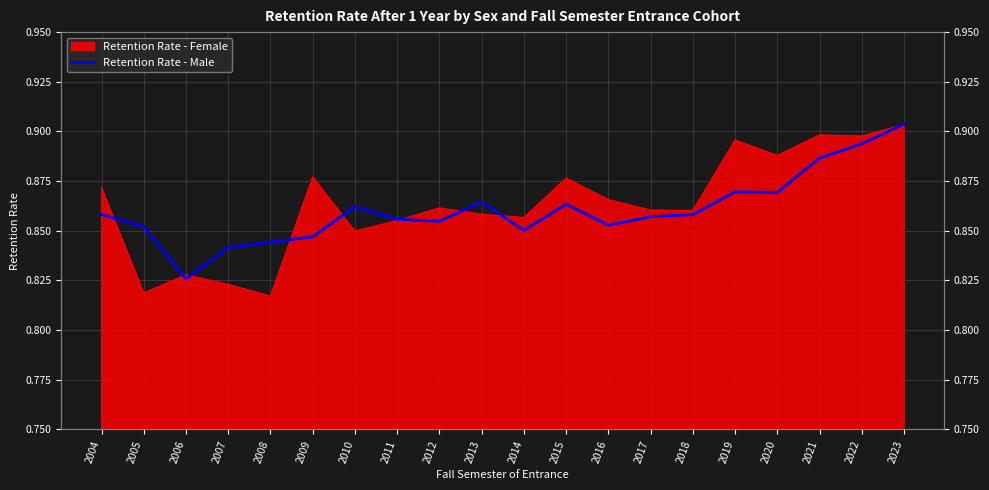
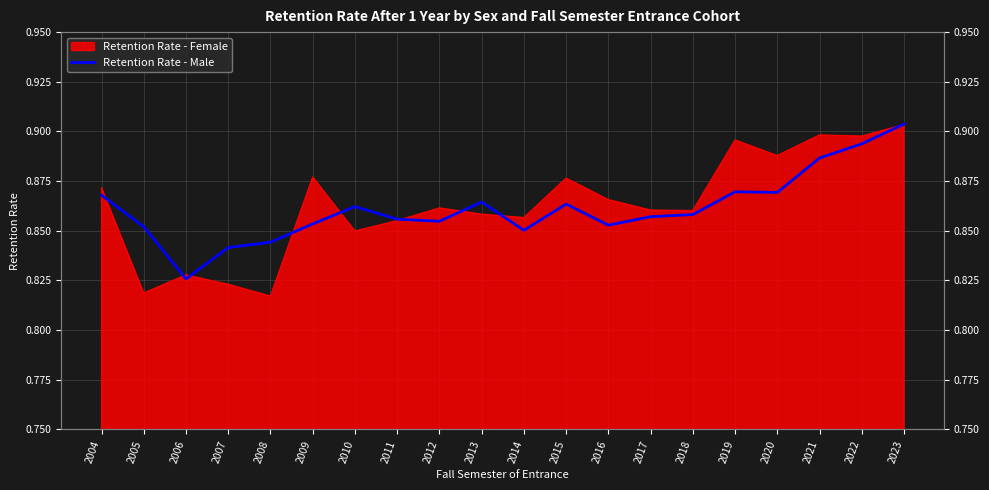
Retention Rate - Male, 2004: 0.858 -> 0.868
Retention Rate - Male, 2009: 0.847 -> 0.853
